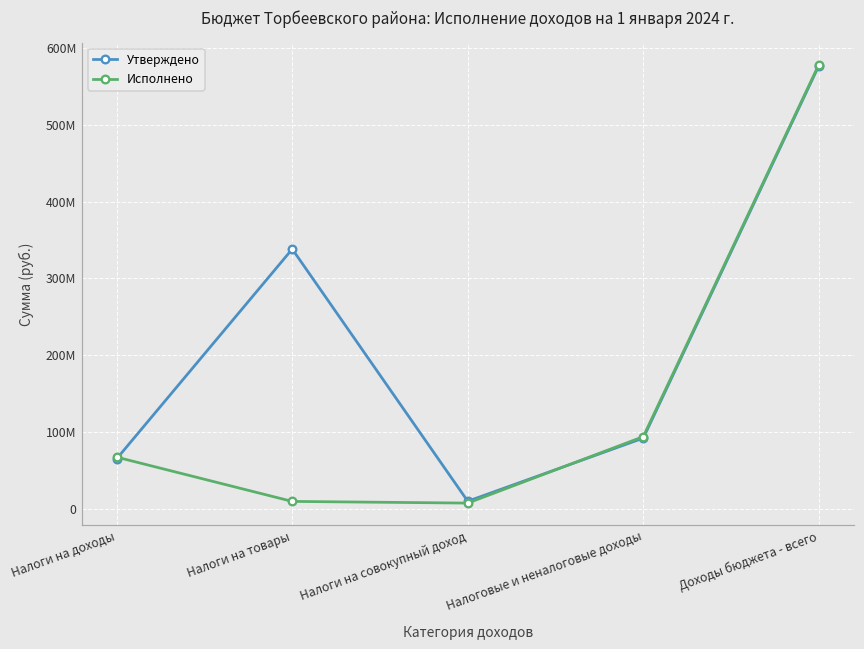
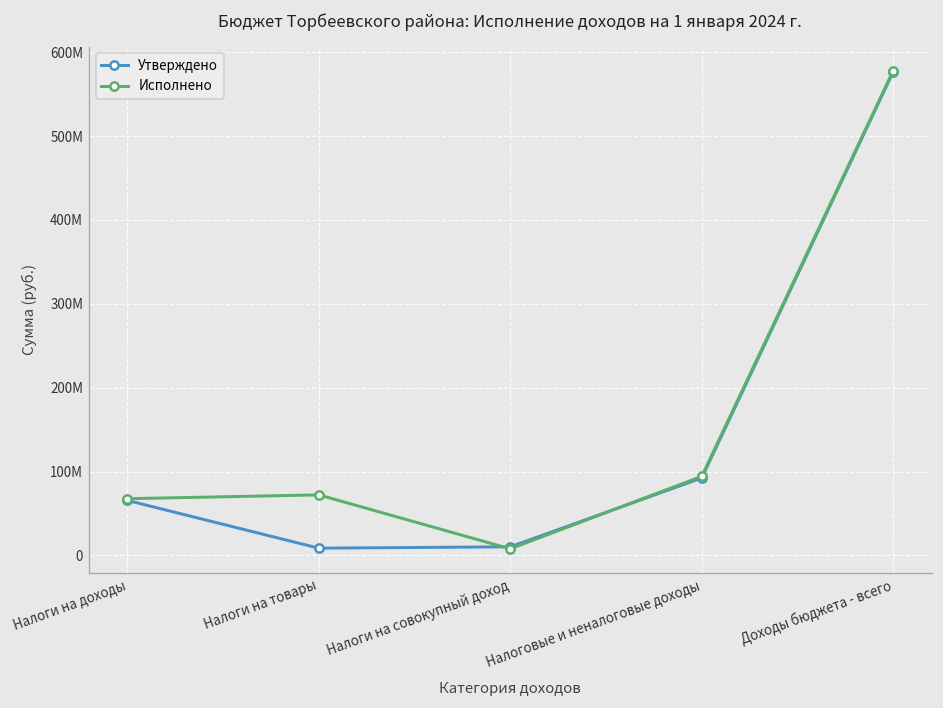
Утверждено, Налоги на товары: 340000000 -> 10000000
Исполнено, Налоги на товары: 10000000 -> 70000000
